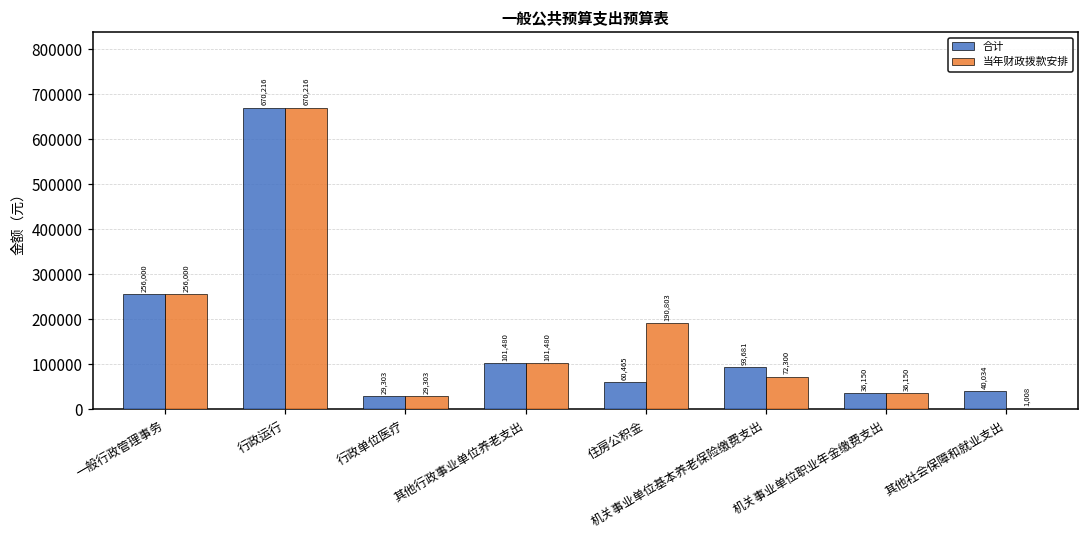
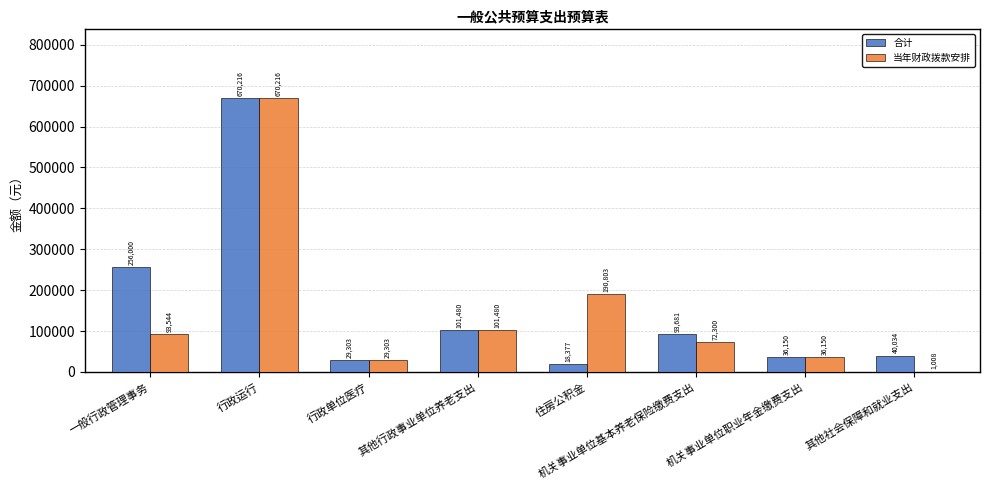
当年财政拨款安排, 一般行政管理事务: 256,000 -> 93,544
合计, 住房公积金: 60,465 -> 18,377
